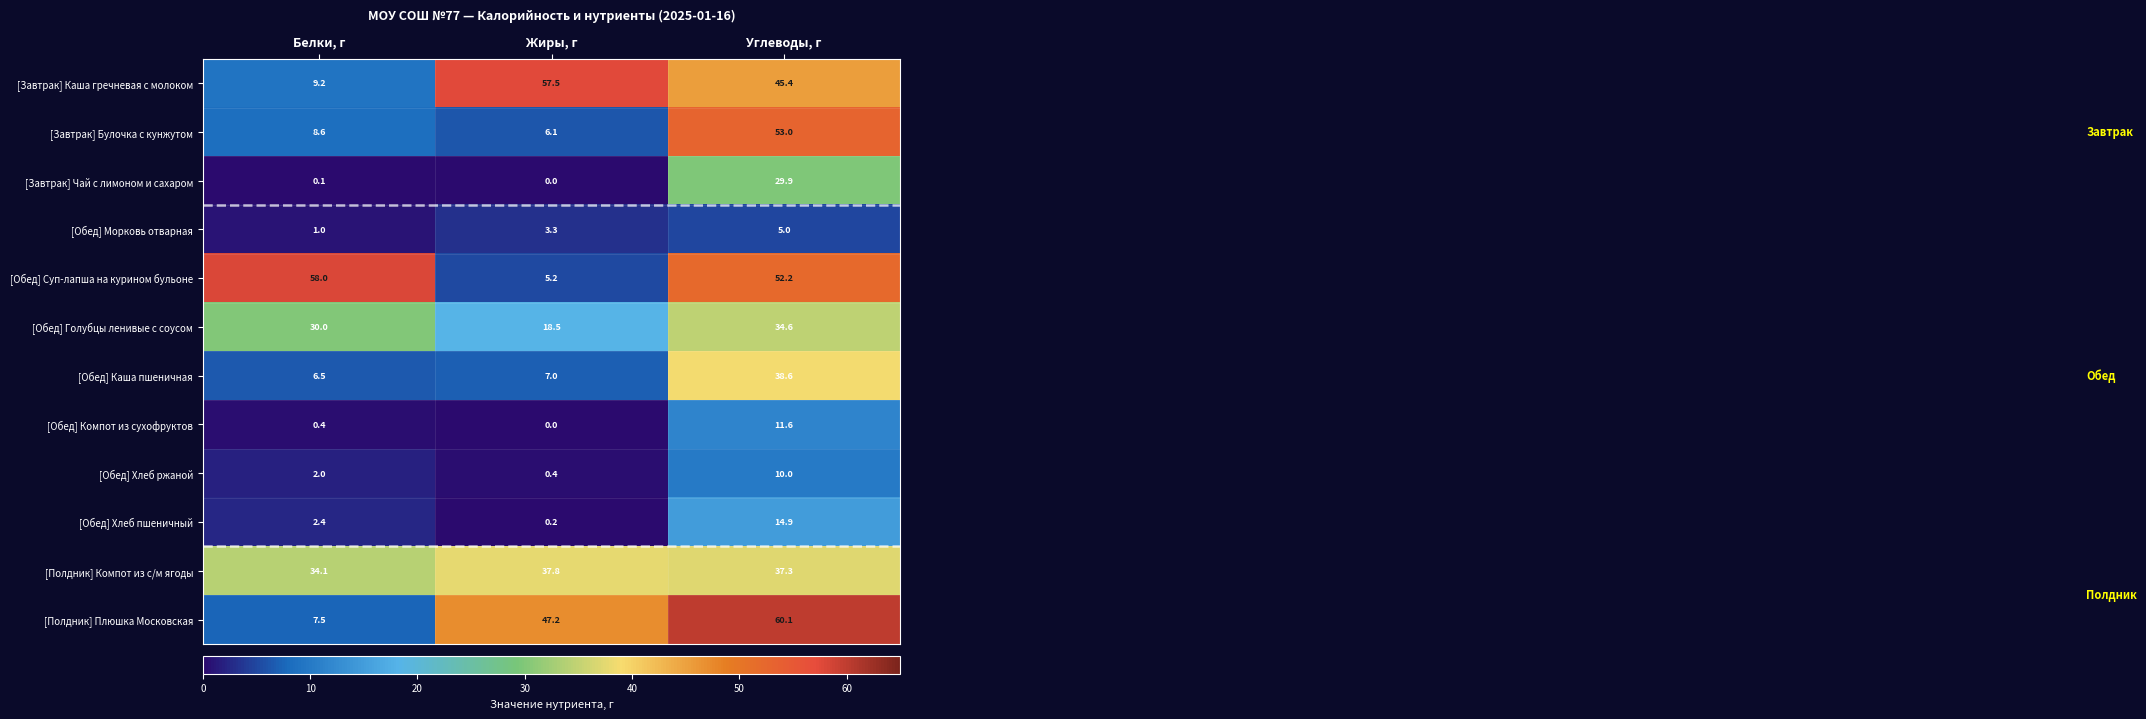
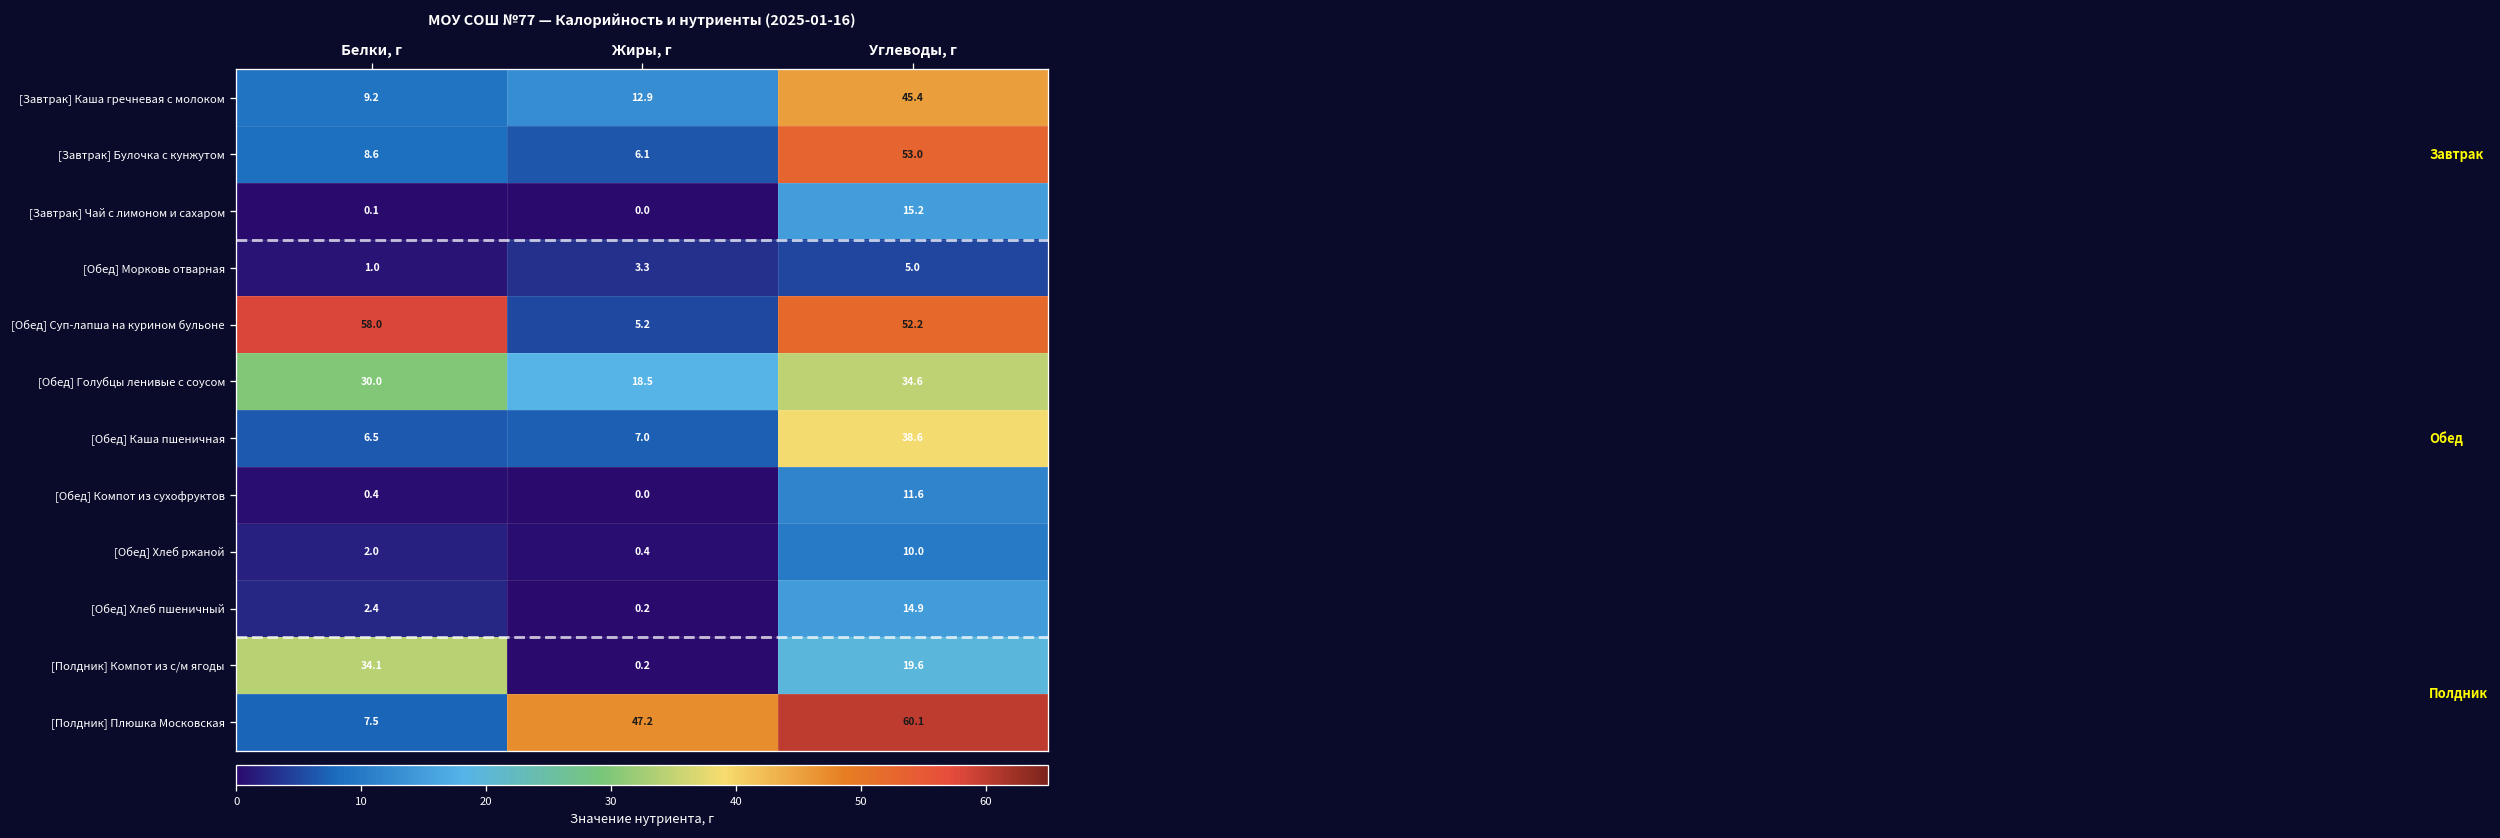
[Завтрак] Каша гречневая с молоком, Жиры, г: 57.5 -> 12.9
[Завтрак] Чай с лимоном и сахаром, Углеводы, г: 29.9 -> 15.2
[Полдник] Компот из с/м ягоды, Жиры, г: 37.8 -> 0.2
[Полдник] Компот из с/м ягоды, Углеводы, г: 37.3 -> 19.6
